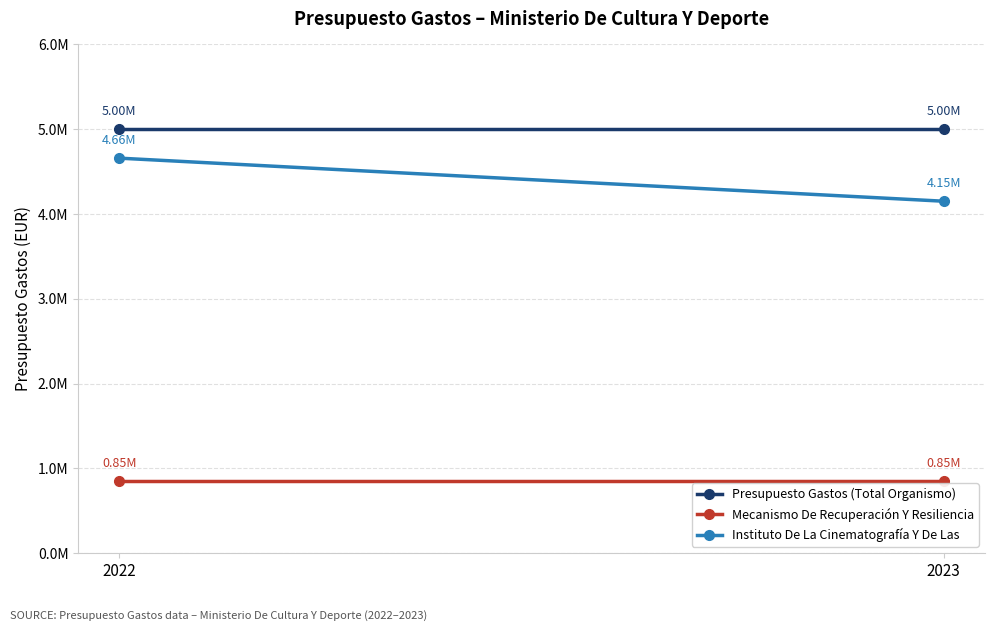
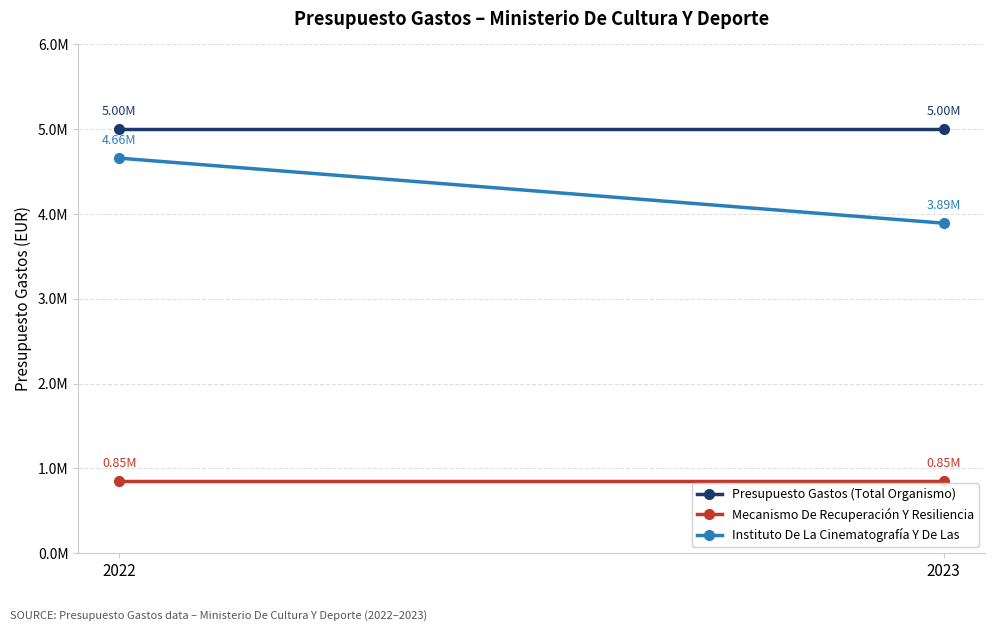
Instituto De La Cinematografía Y De Las, 2023: 4.15M -> 3.89M
